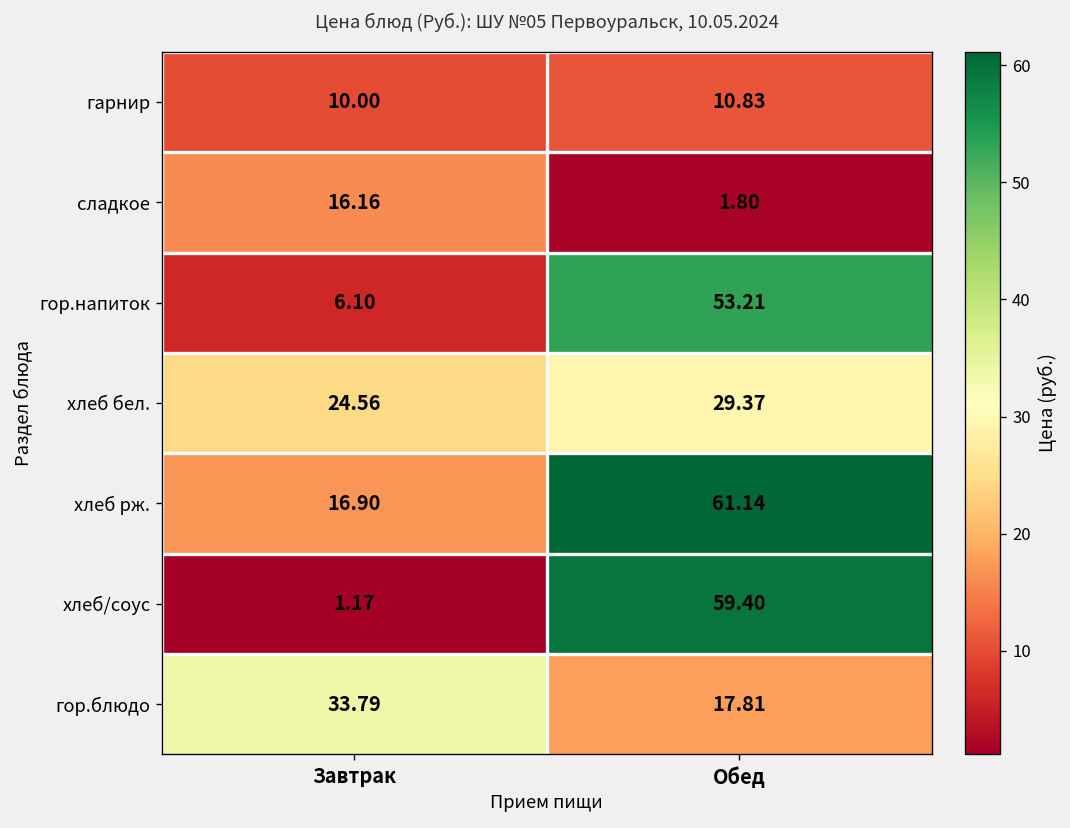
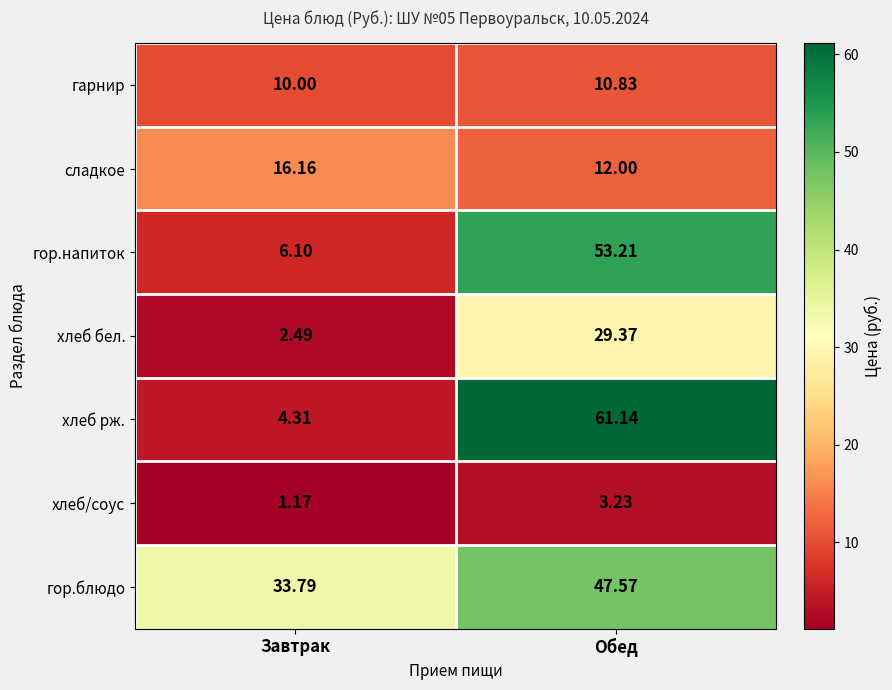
сладкое, Обед: 1.80 -> 12.00
хлеб бел., Завтрак: 24.56 -> 2.49
хлеб рж., Завтрак: 16.90 -> 4.31
хлеб/соус, Обед: 59.40 -> 3.23
гор.блюдо, Обед: 17.81 -> 47.57
